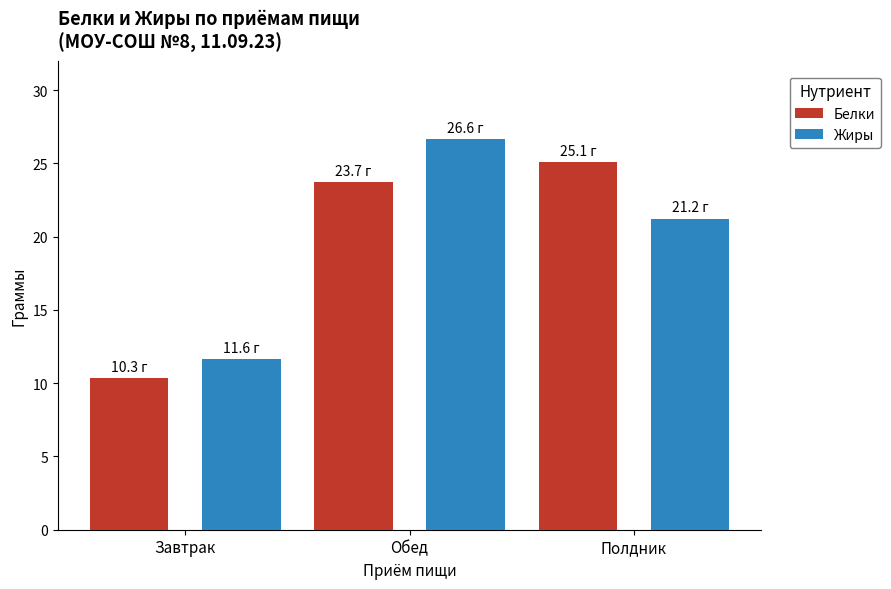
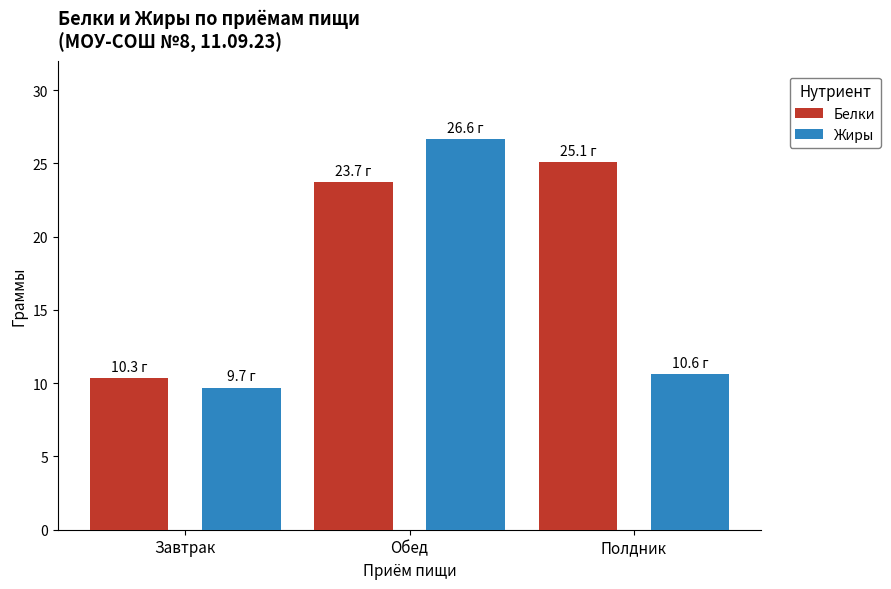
Жиры, Завтрак: 11.6 -> 9.7
Жиры, Полдник: 21.2 -> 10.6
